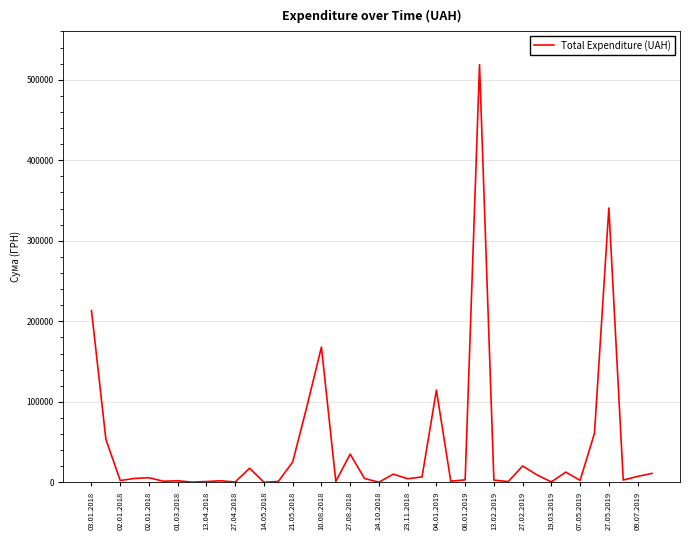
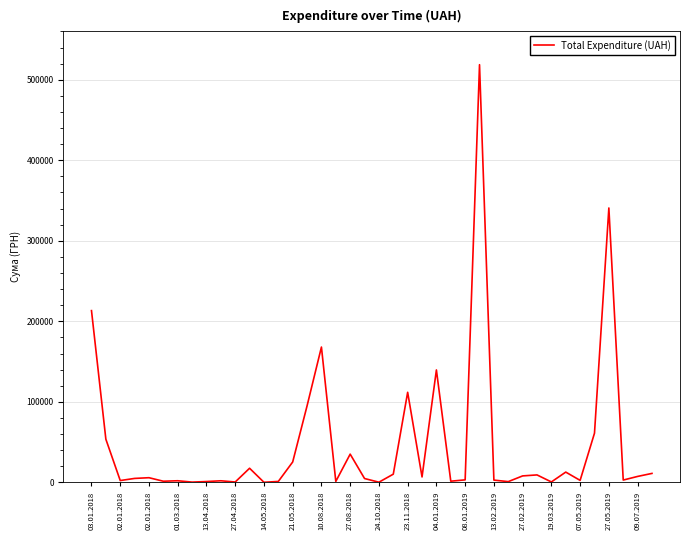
23.11.2018: 0 -> 110000
04.01.2019: 110000 -> 140000
27.02.2019: 20000 -> 10000
